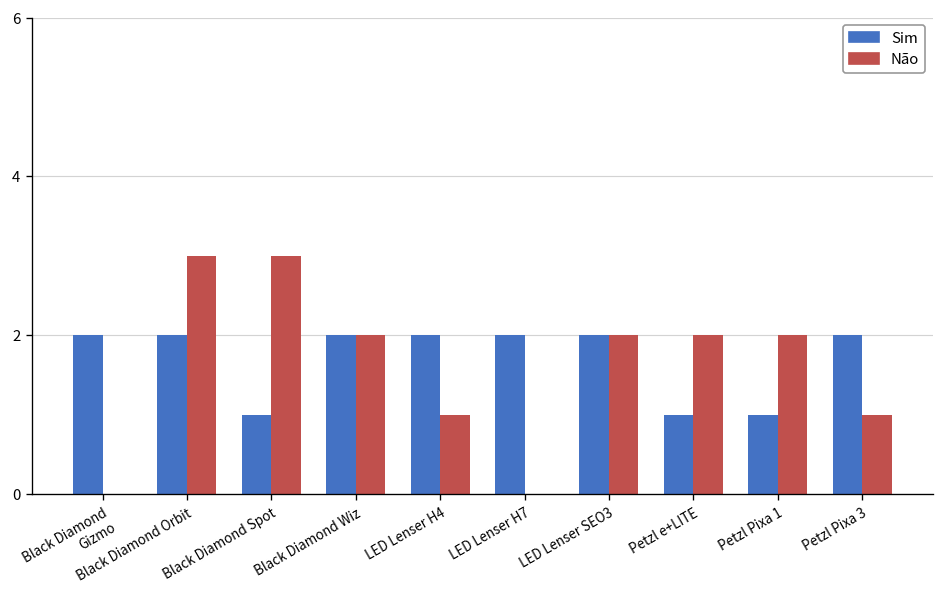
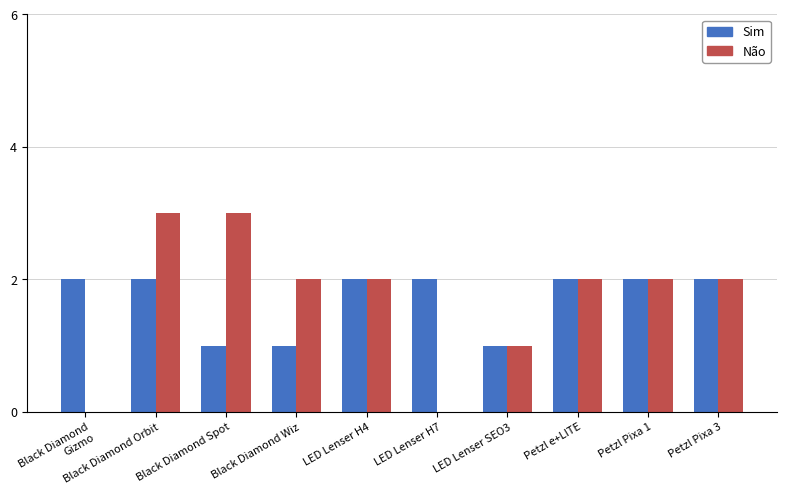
Sim, Black Diamond Wiz: 2 -> 1
Não, LED Lenser H4: 1 -> 2
Sim, LED Lenser SEO3: 2 -> 1
Não, LED Lenser SEO3: 2 -> 1
Sim, Petzl e+LITE: 1 -> 2
Sim, Petzl Pixa 1: 1 -> 2
Não, Petzl Pixa 3: 1 -> 2
